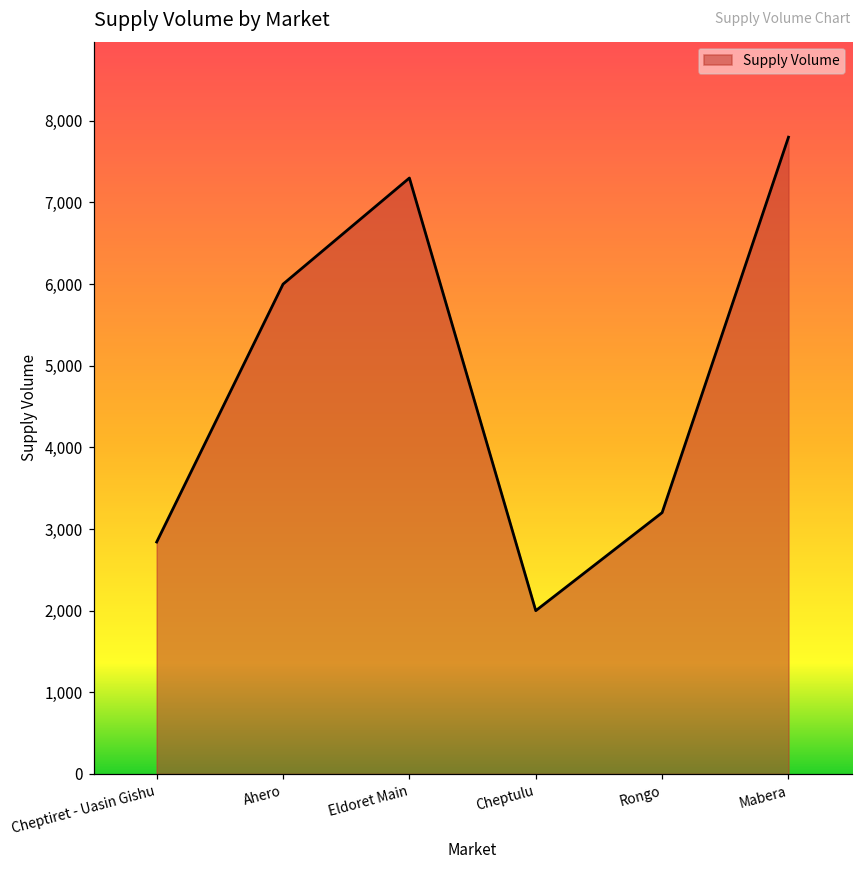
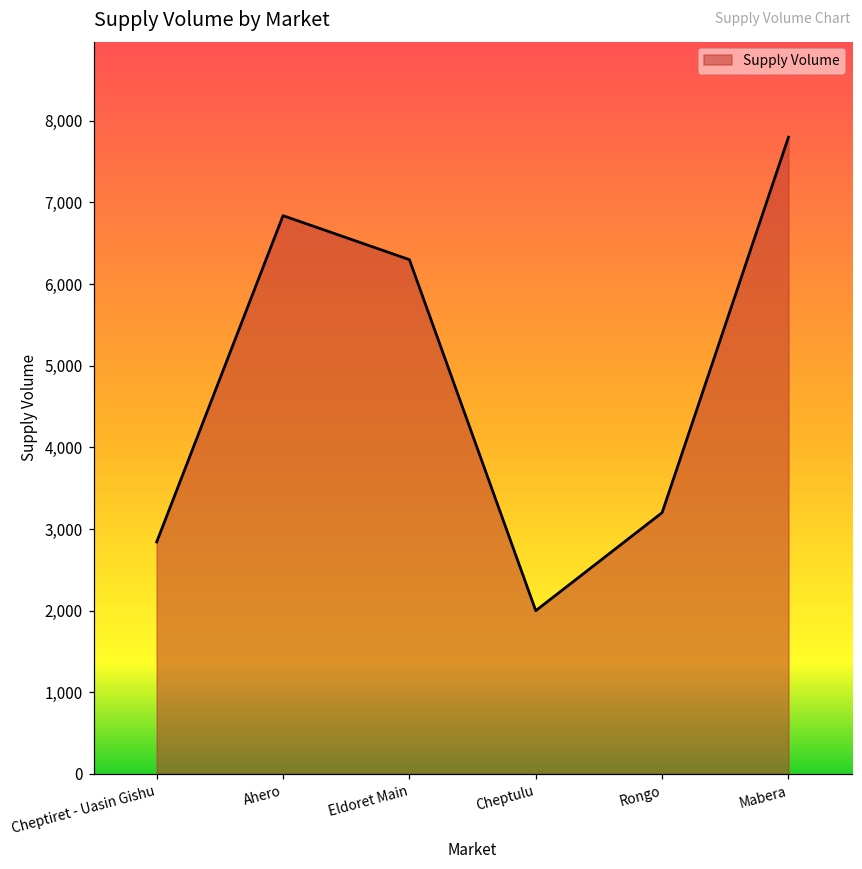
Ahero: 6,000 -> 6,800
Eldoret Main: 7,300 -> 6,300
